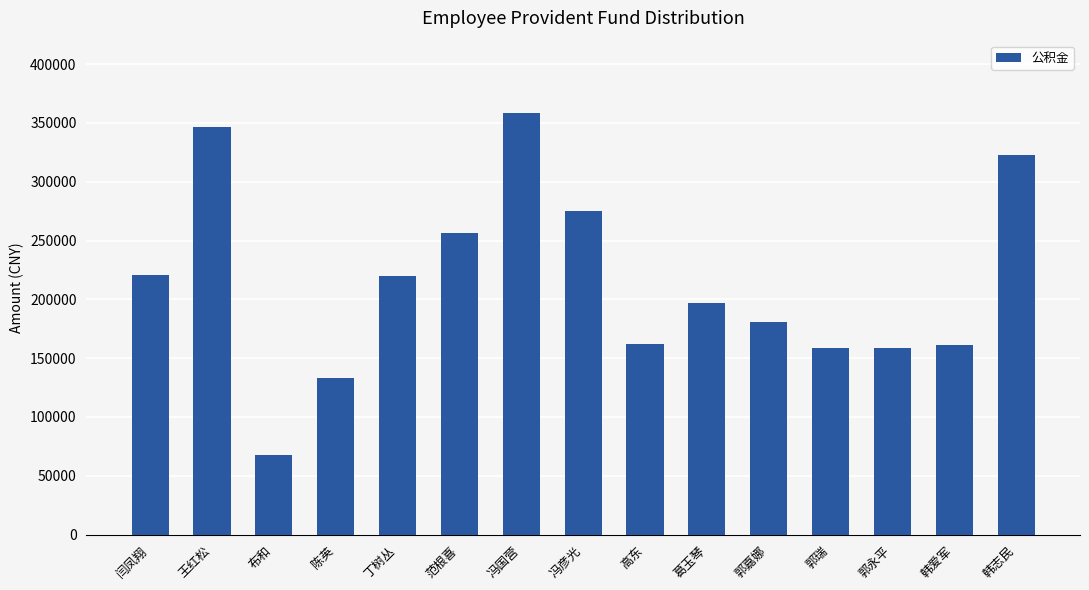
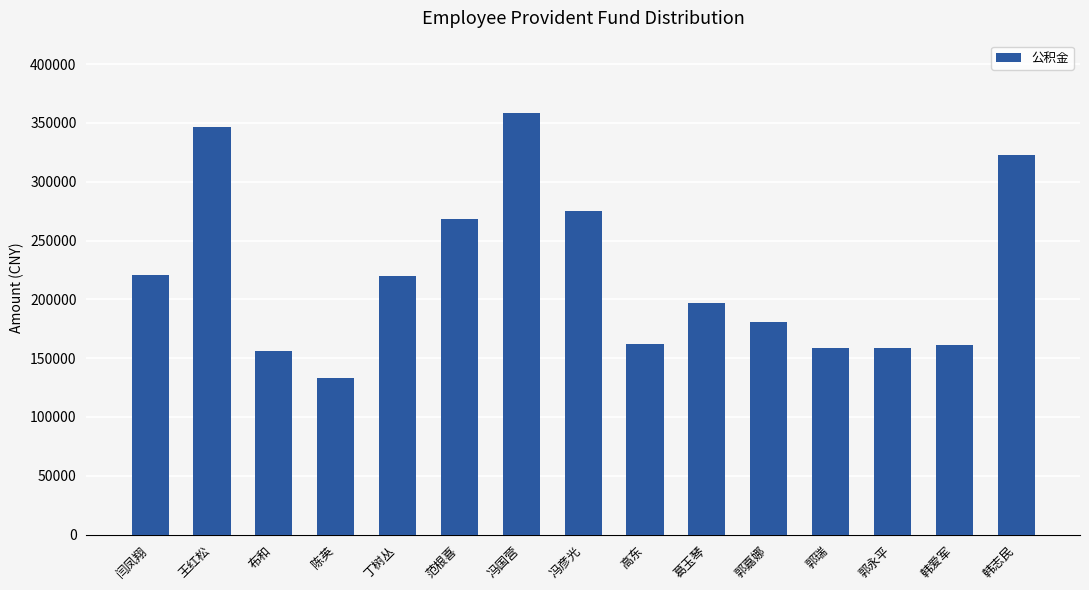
布和: 68000 -> 156000
范根喜: 256000 -> 268000
